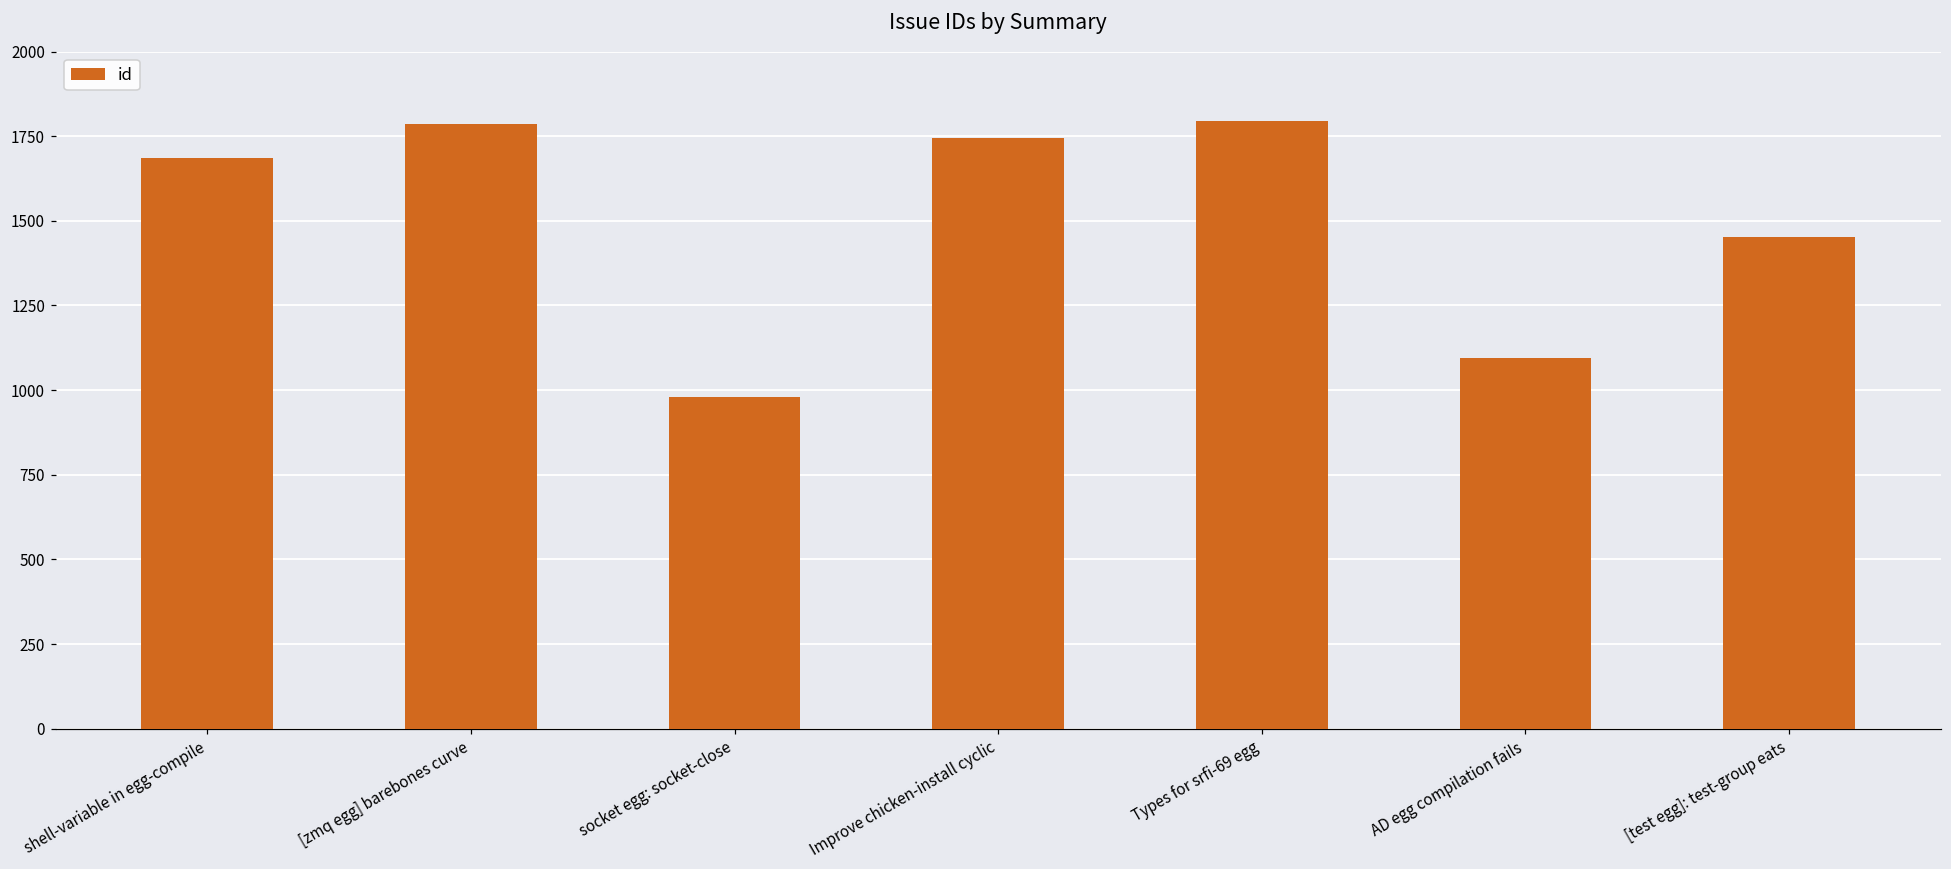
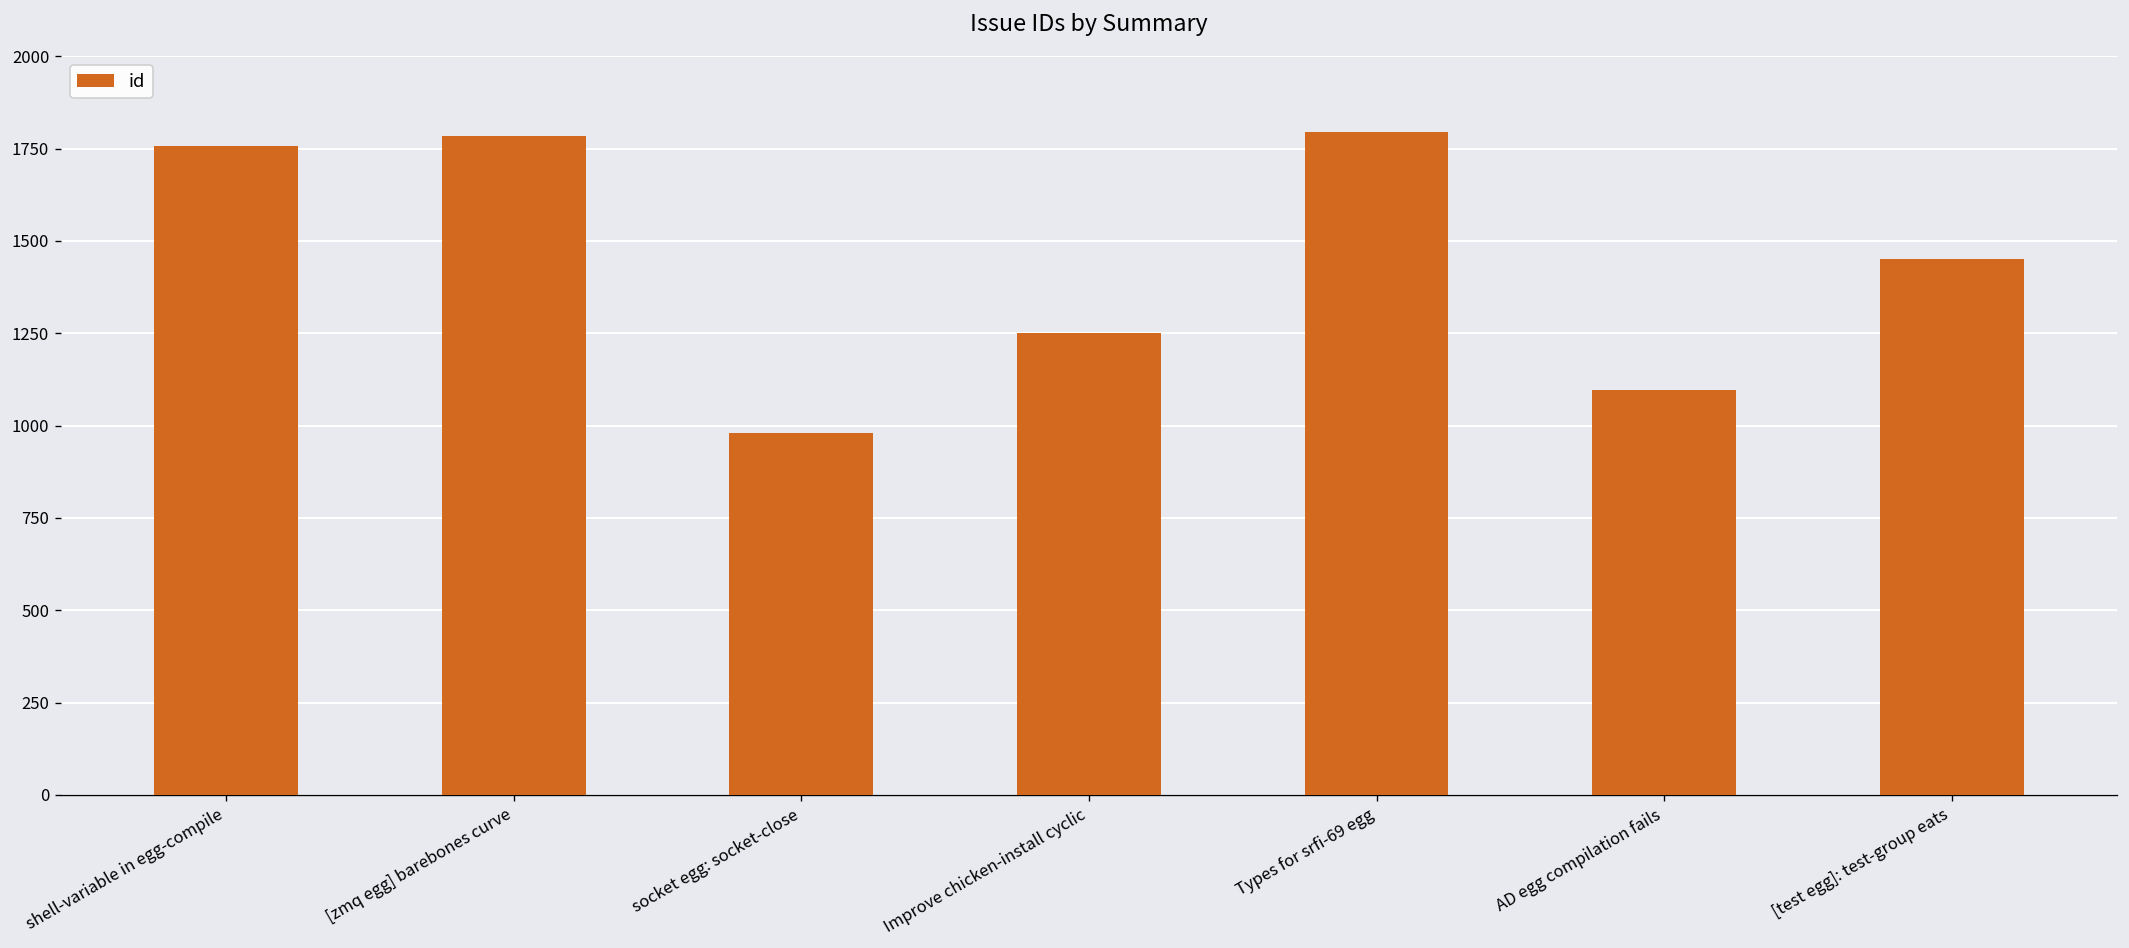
shell-variable in egg-compile: 1690 -> 1760
Improve chicken-install cyclic: 1750 -> 1250
